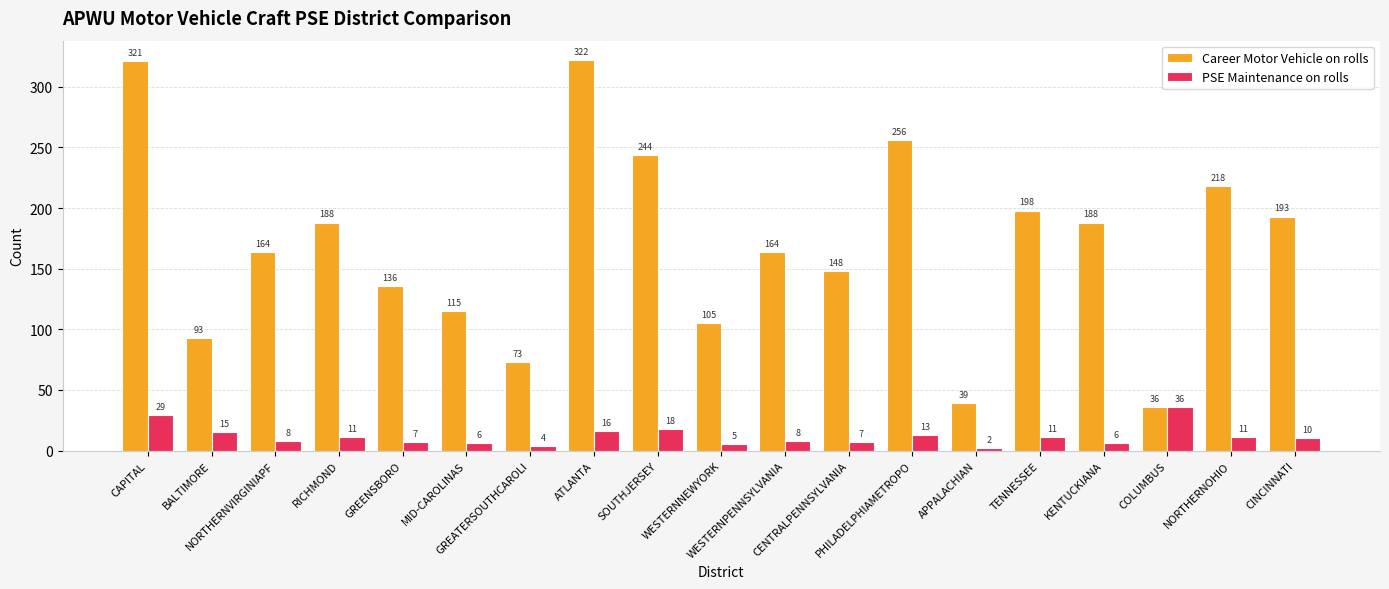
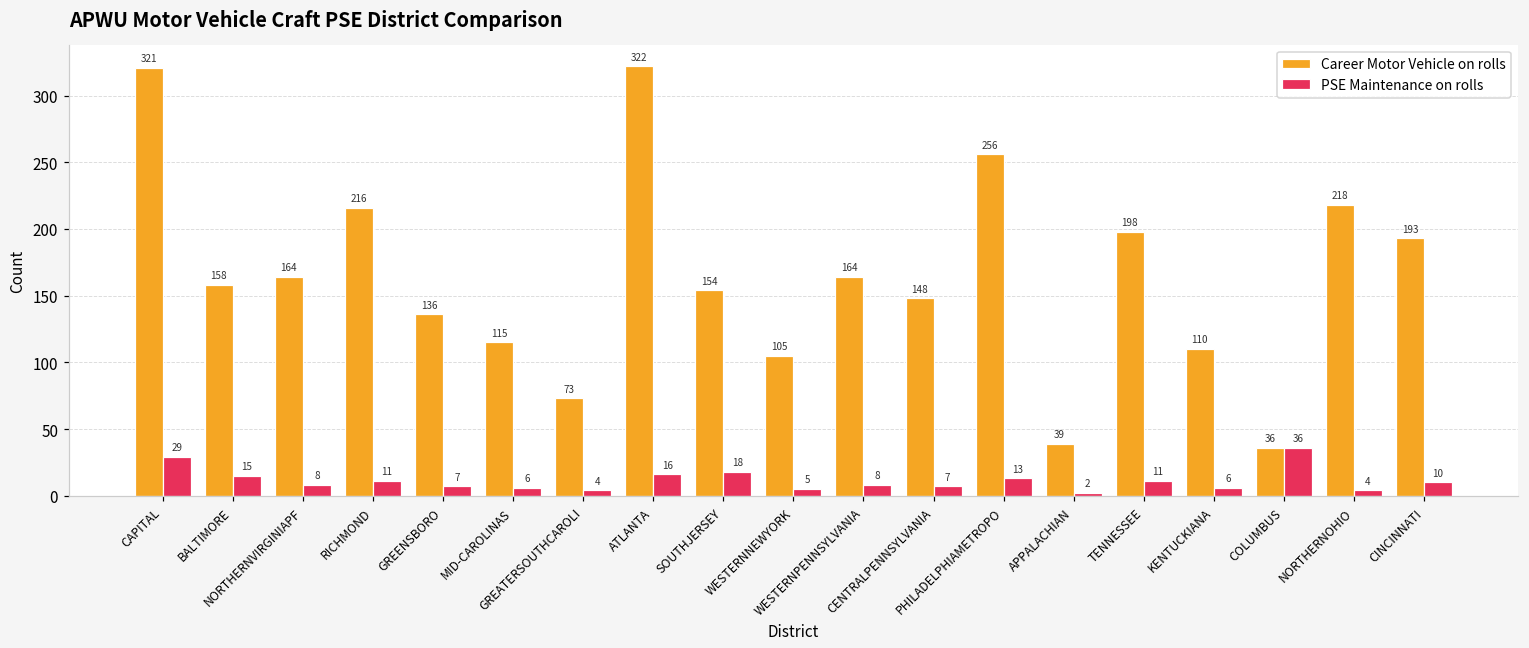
Career Motor Vehicle on rolls, BALTIMORE: 93 -> 158
Career Motor Vehicle on rolls, RICHMOND: 188 -> 216
Career Motor Vehicle on rolls, SOUTHJERSEY: 244 -> 154
Career Motor Vehicle on rolls, KENTUCKIANA: 188 -> 110
PSE Maintenance on rolls, NORTHERNOHIO: 11 -> 4
